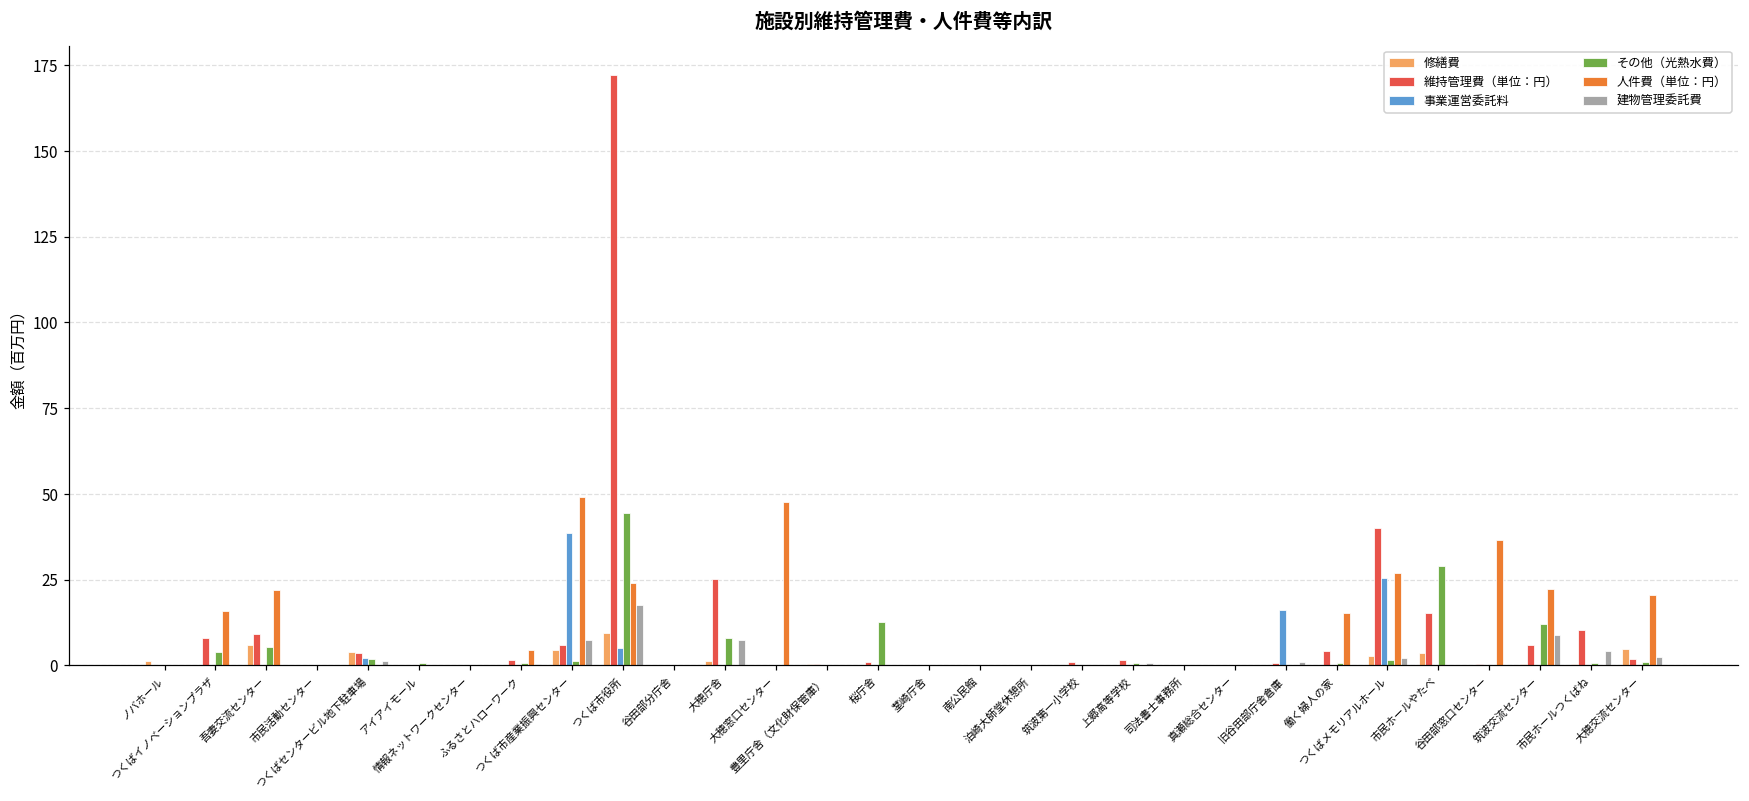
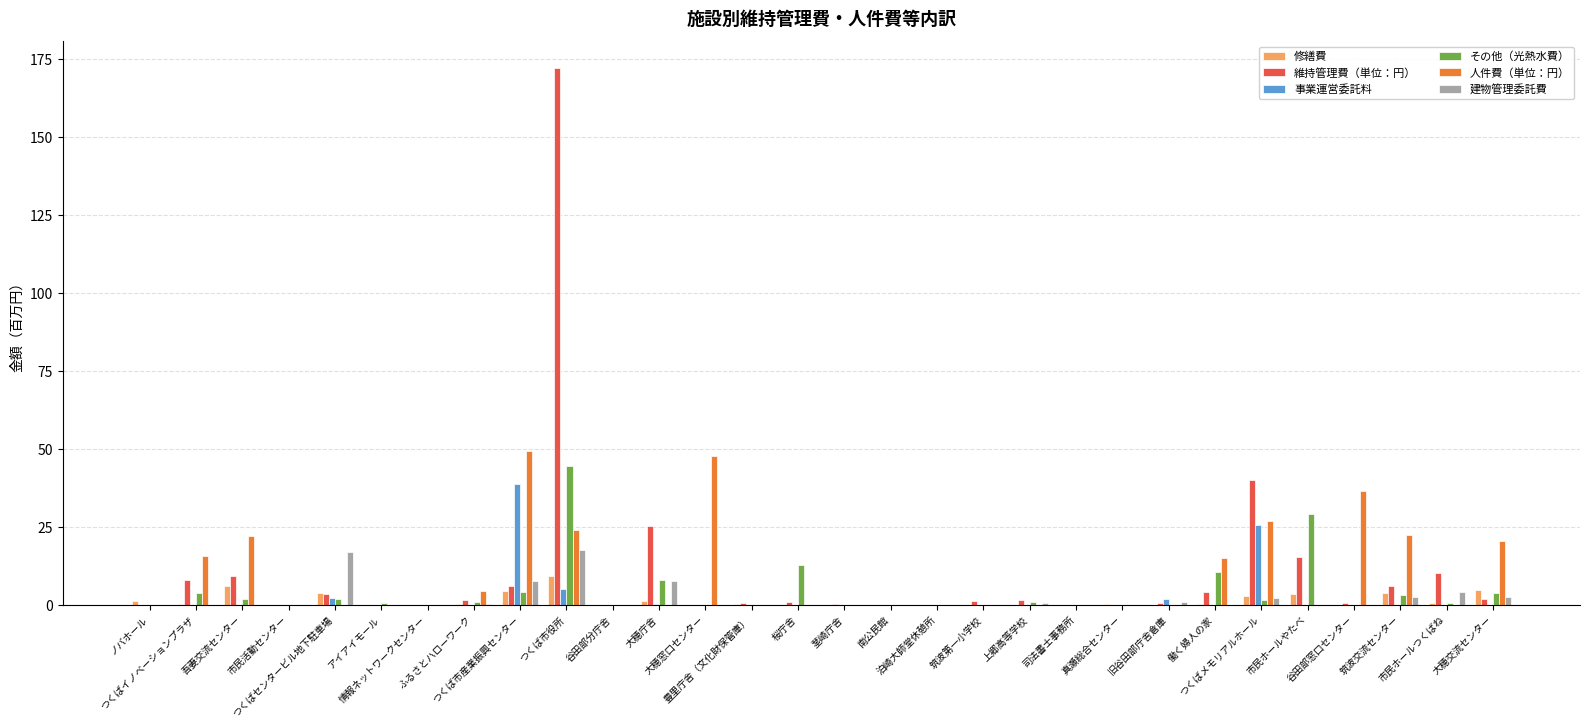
その他（光熱水費）, 吾妻交流センター: 5 -> 2
建物管理委託費, つくばセンタービル地下駐車場: 1 -> 17
その他（光熱水費）, つくば市産業振興センター: 1 -> 4
事業運営委託料, 旧谷田部庁舎倉庫: 16 -> 2
その他（光熱水費）, 働く婦人の家: 1 -> 10
修繕費, 筑波交流センター: 0 -> 4
その他（光熱水費）, 筑波交流センター: 12 -> 3
建物管理委託費, 筑波交流センター: 9 -> 3
その他（光熱水費）, 大穂交流センター: 1 -> 4
